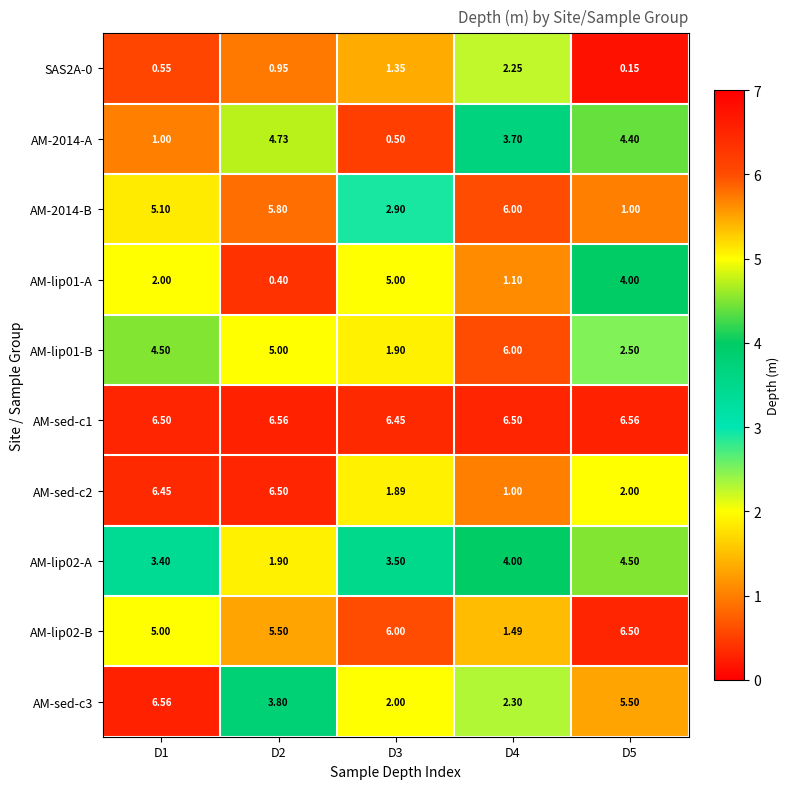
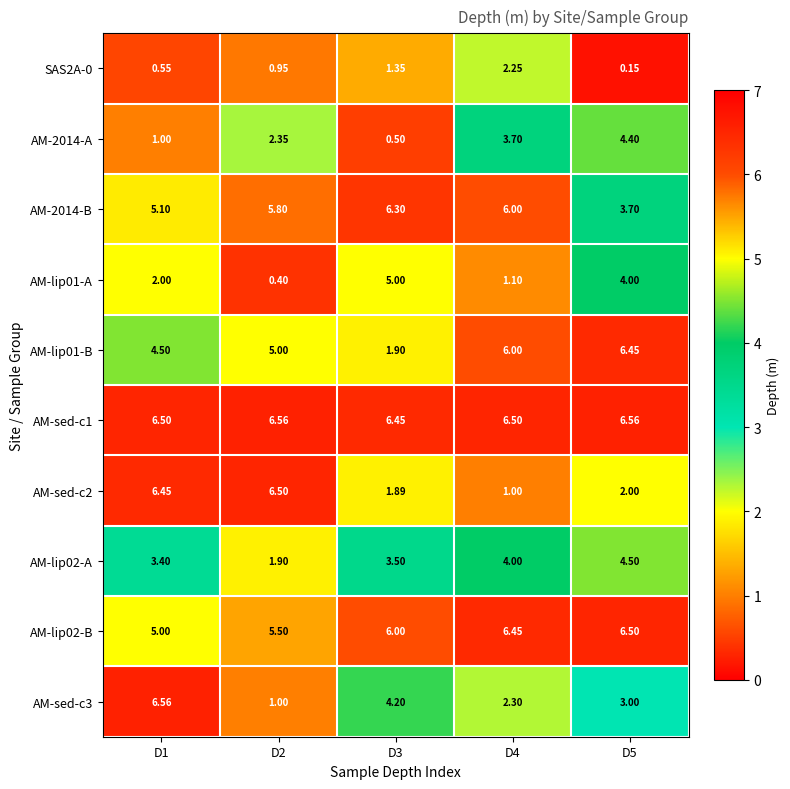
AM-2014-A, D2: 4.73 -> 2.35
AM-2014-B, D3: 2.90 -> 6.30
AM-2014-B, D5: 1.00 -> 3.70
AM-lip01-B, D5: 2.50 -> 6.45
AM-lip02-B, D4: 1.49 -> 6.45
AM-sed-c3, D2: 3.80 -> 1.00
AM-sed-c3, D3: 2.00 -> 4.20
AM-sed-c3, D5: 5.50 -> 3.00
